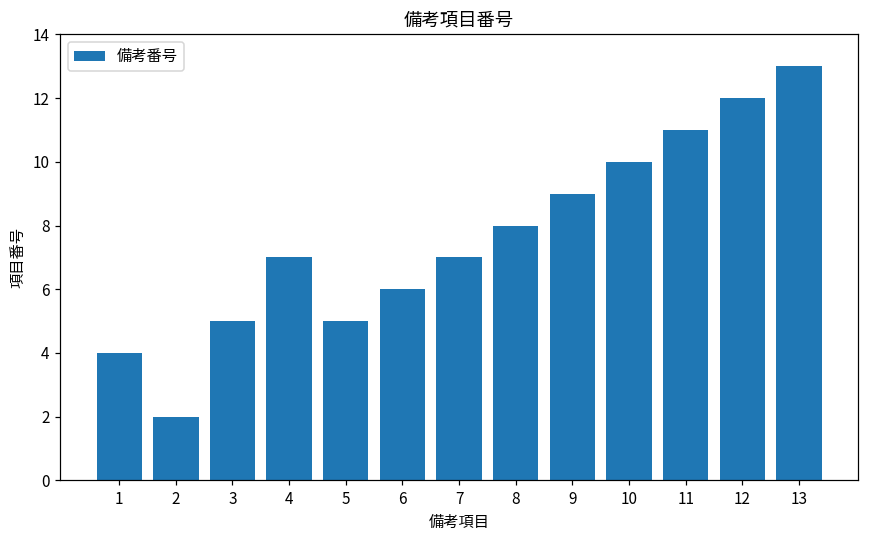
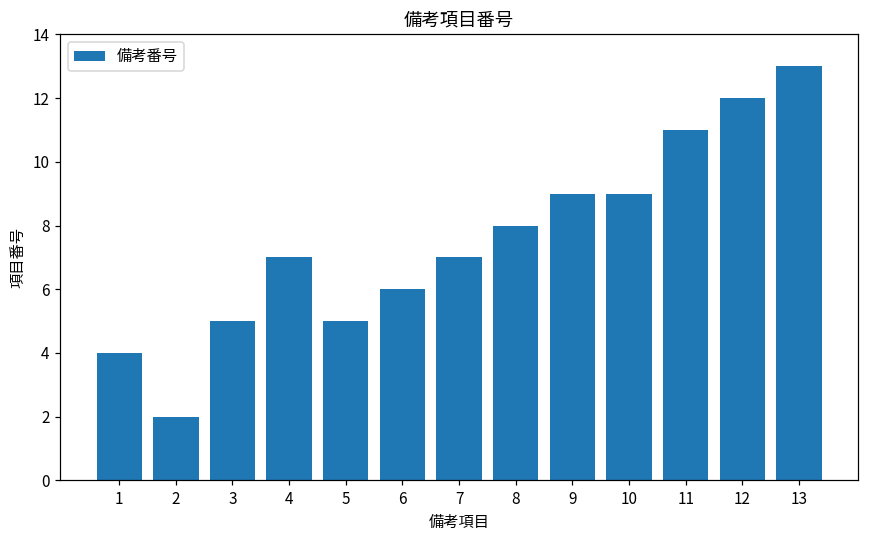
10: 10 -> 9
